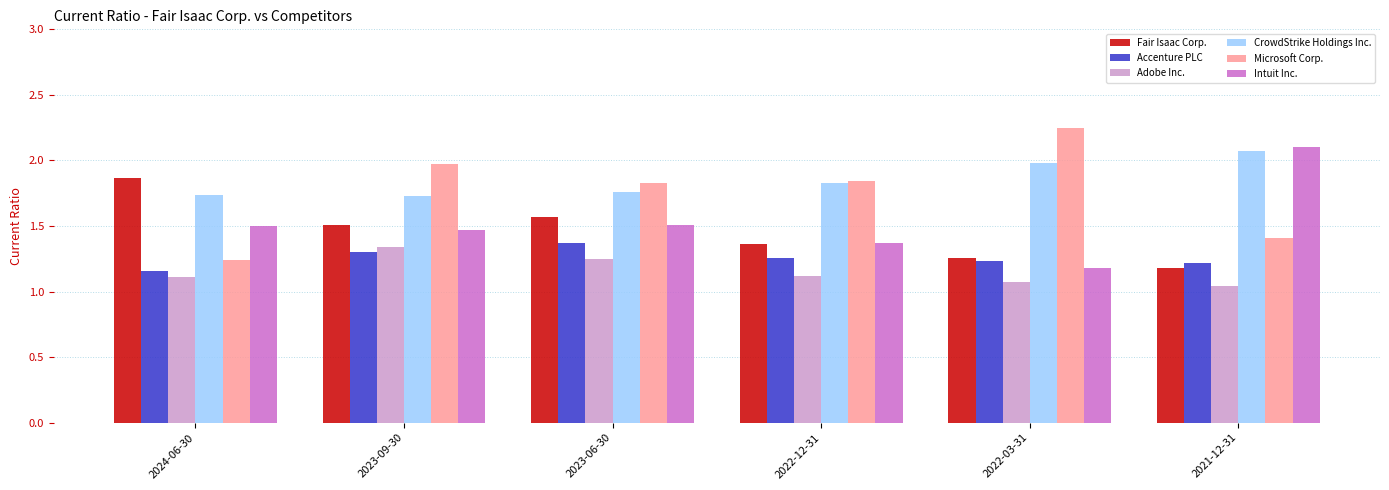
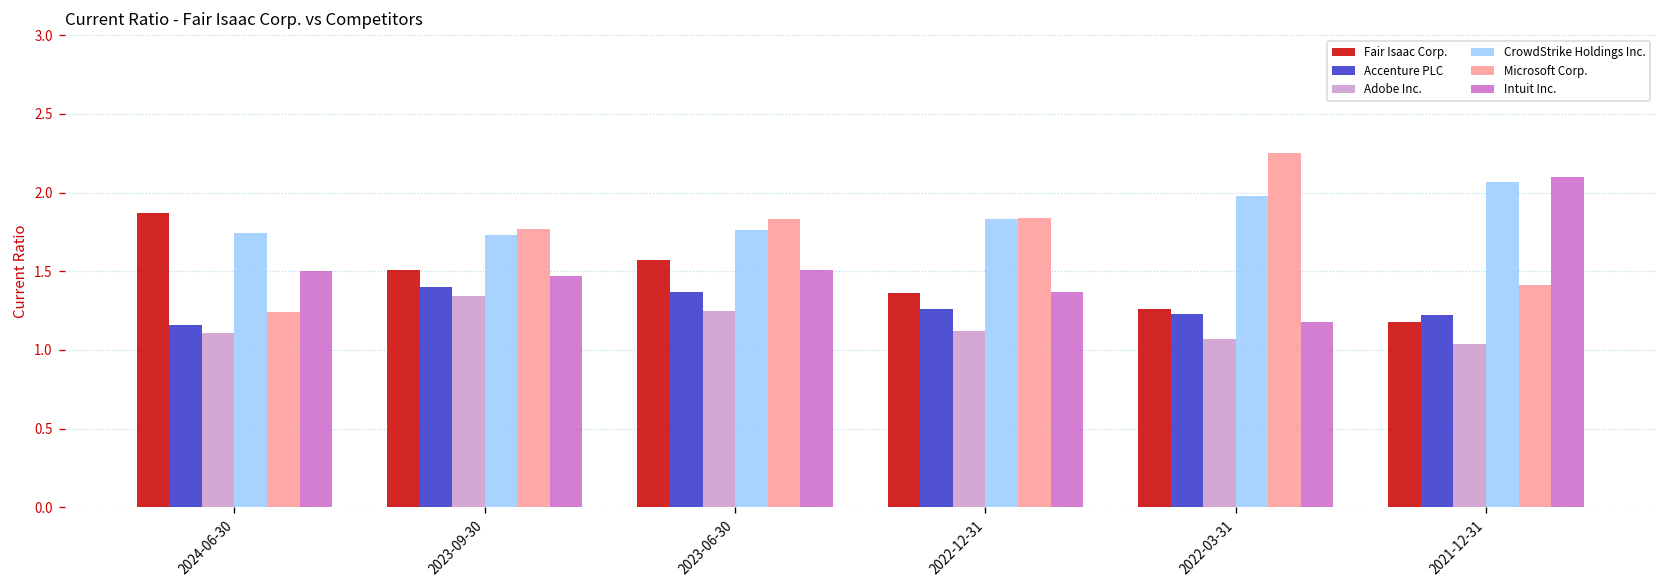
Accenture PLC, 2023-09-30: 1.3 -> 1.4
Microsoft Corp., 2023-09-30: 1.97 -> 1.77
